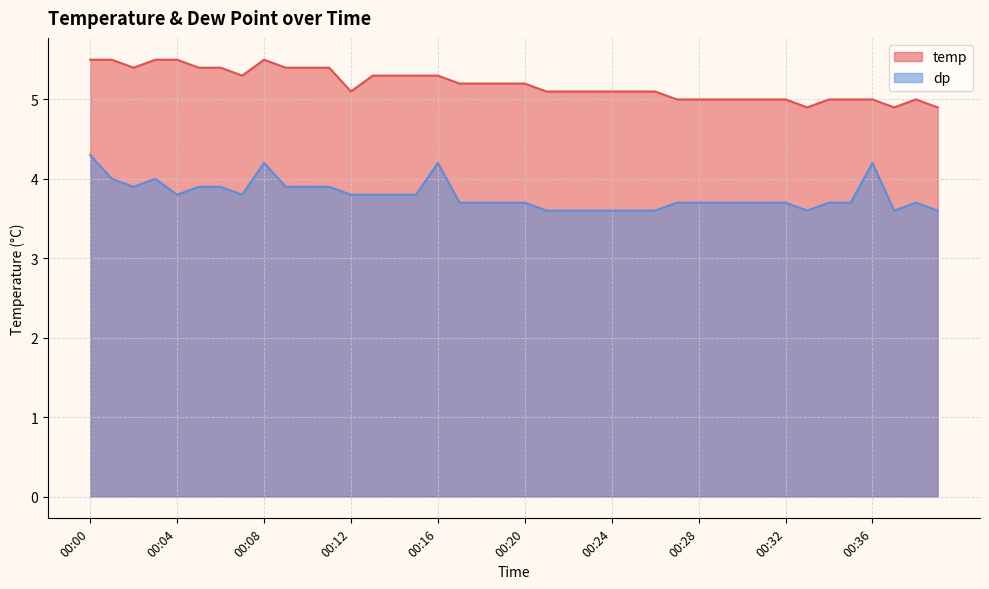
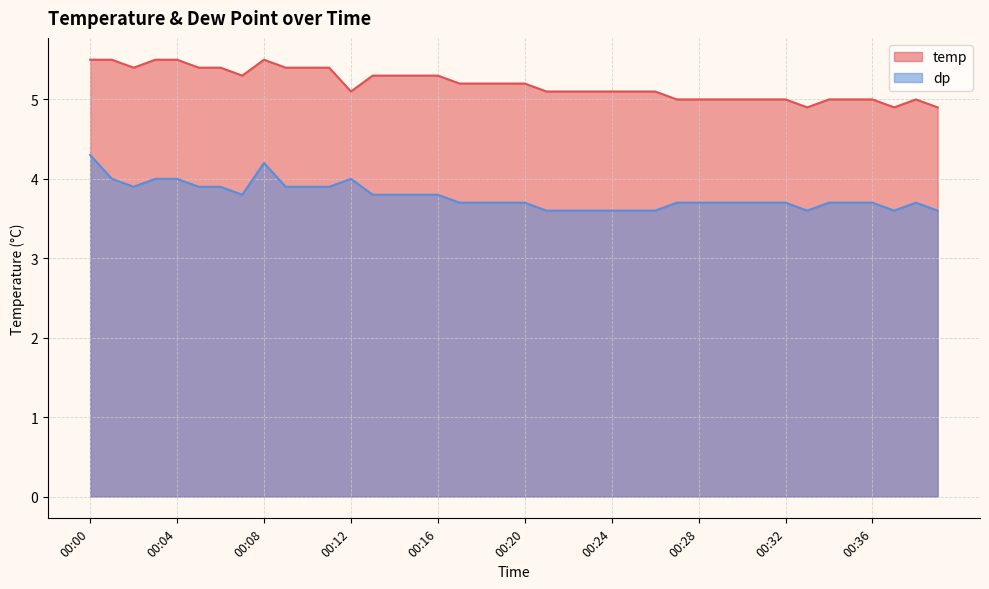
dp, 00:04: 3.8 -> 4.0
dp, 00:12: 3.8 -> 4.0
dp, 00:16: 4.2 -> 3.8
dp, 00:36: 4.2 -> 3.7
